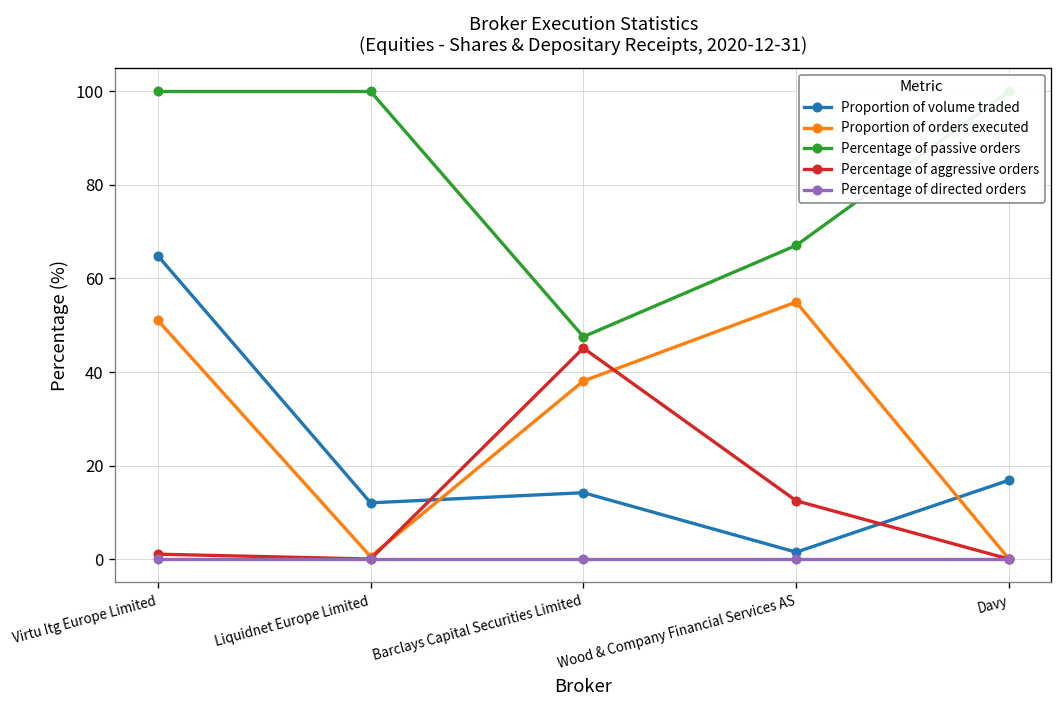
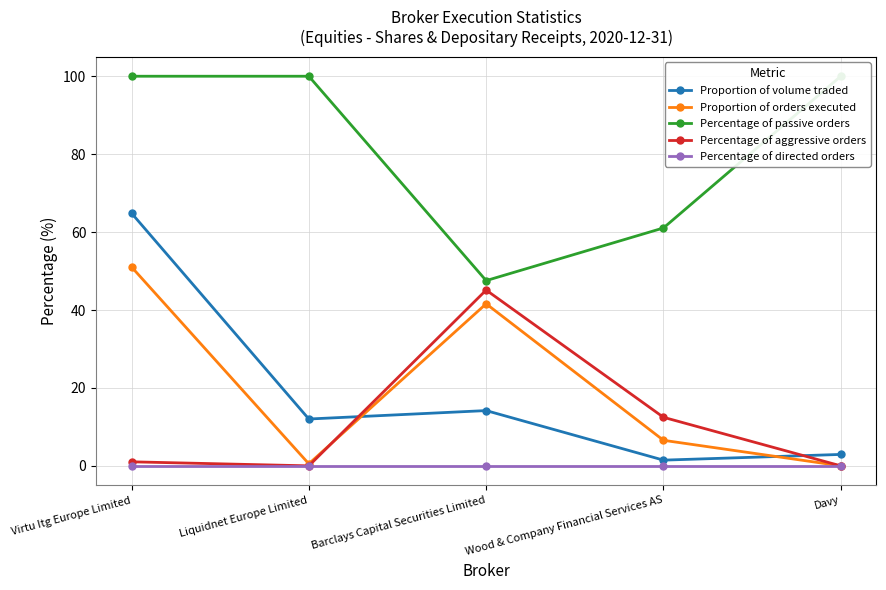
Proportion of orders executed, Barclays Capital Securities Limited: 38 -> 42
Proportion of orders executed, Wood & Company Financial Services AS: 55 -> 7
Percentage of passive orders, Wood & Company Financial Services AS: 67 -> 61
Proportion of volume traded, Davy: 17 -> 3
